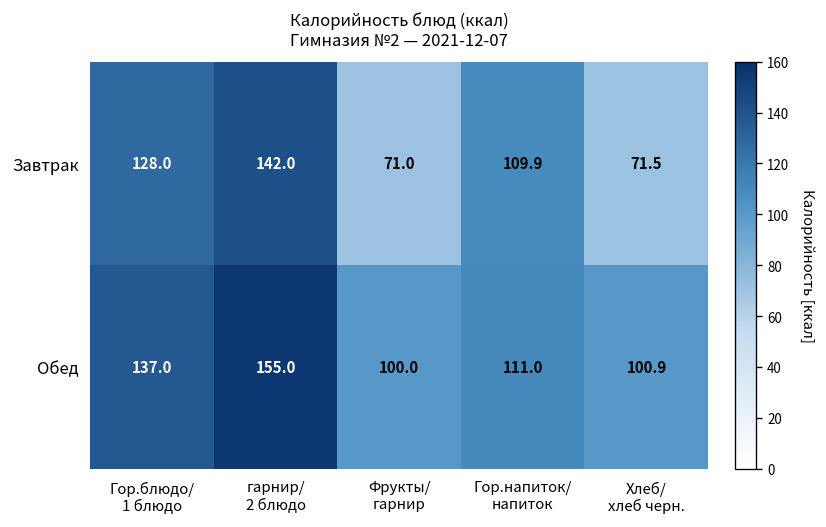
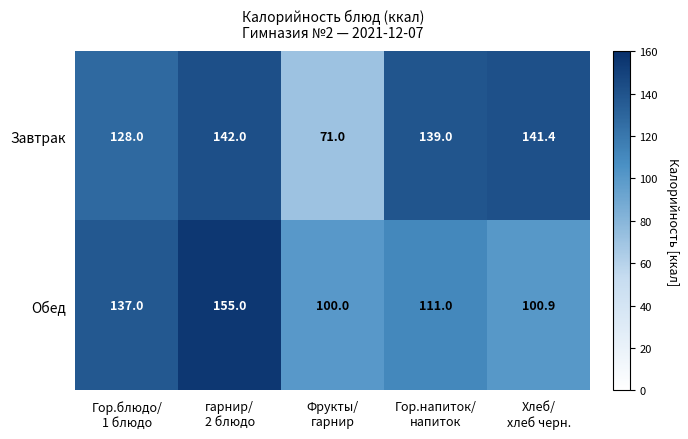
Завтрак, Гор.напиток/ напиток: 109.9 -> 139.0
Завтрак, Хлеб/ хлеб черн.: 71.5 -> 141.4
